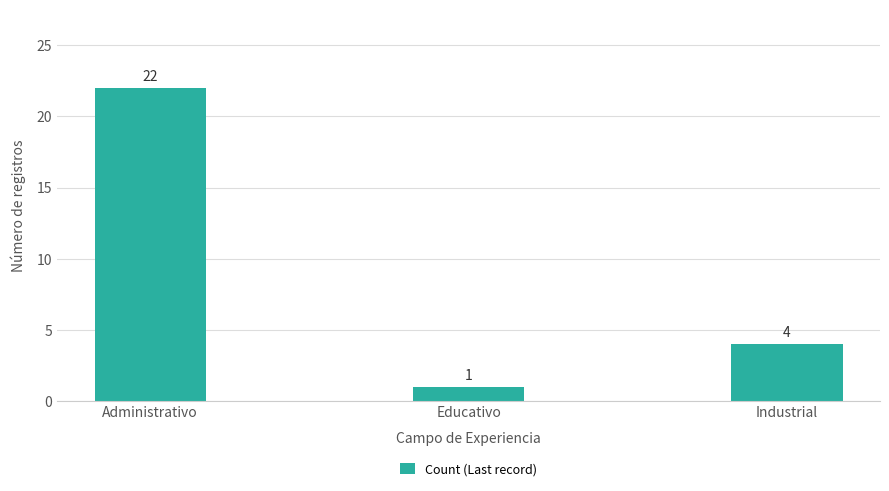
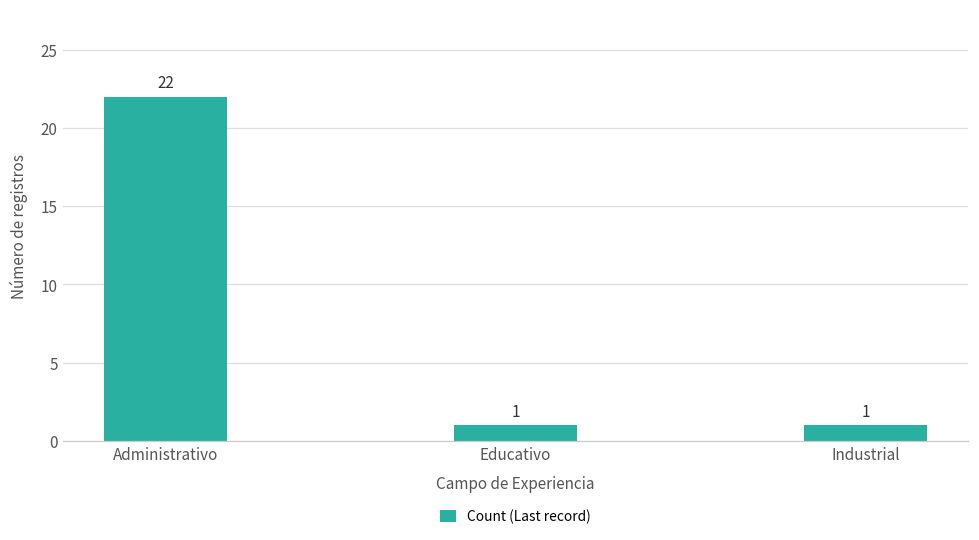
Industrial: 4 -> 1
